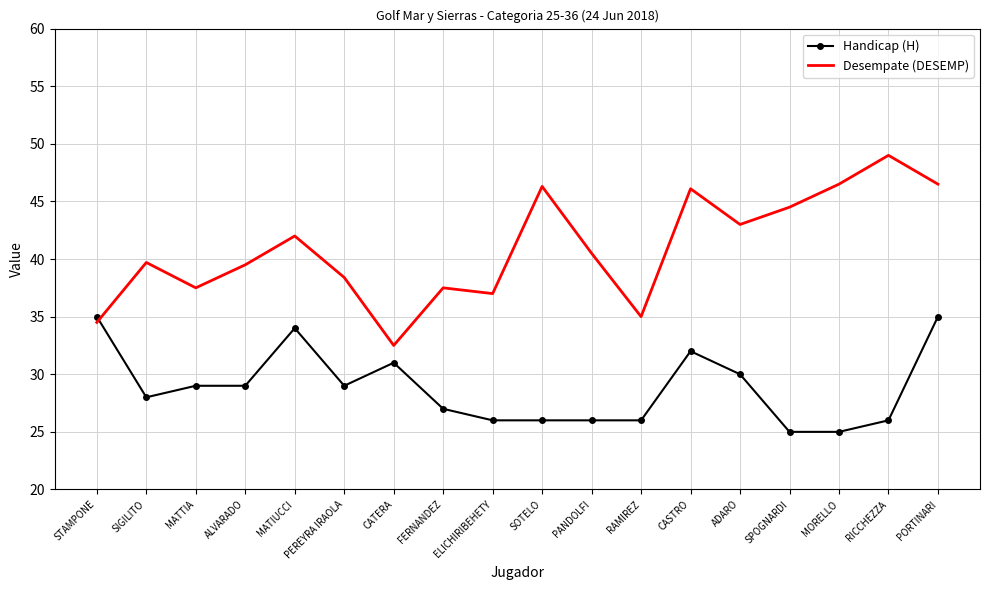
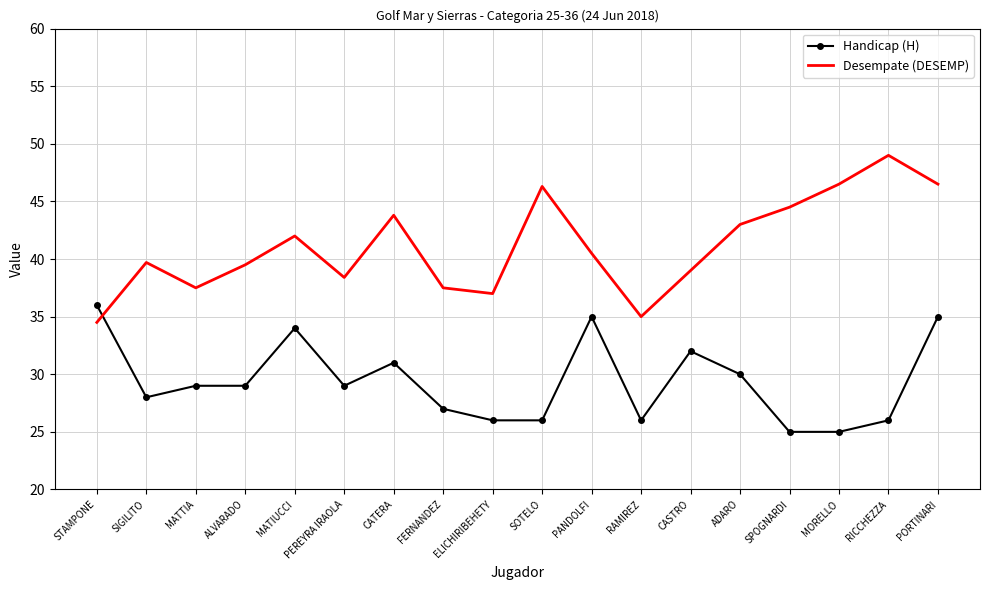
Handicap (H), STAMPONE: 35 -> 36
Desempate (DESEMP), CATERA: 32.5 -> 43.8
Handicap (H), PANDOLFI: 26 -> 35
Desempate (DESEMP), CASTRO: 46.1 -> 39.0
